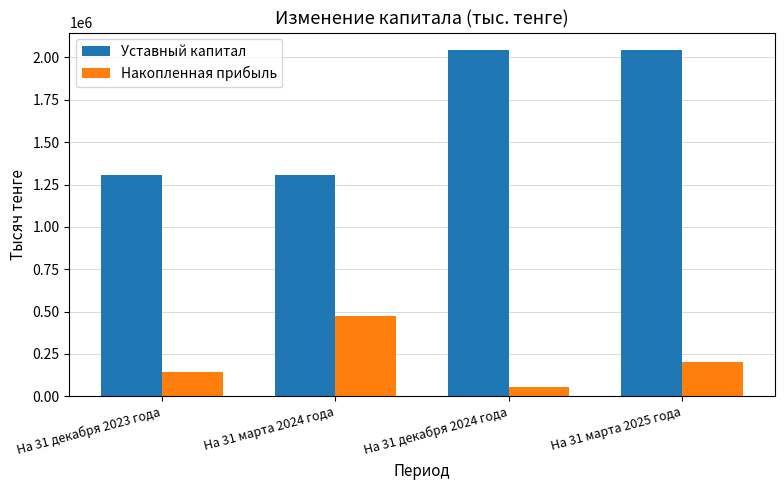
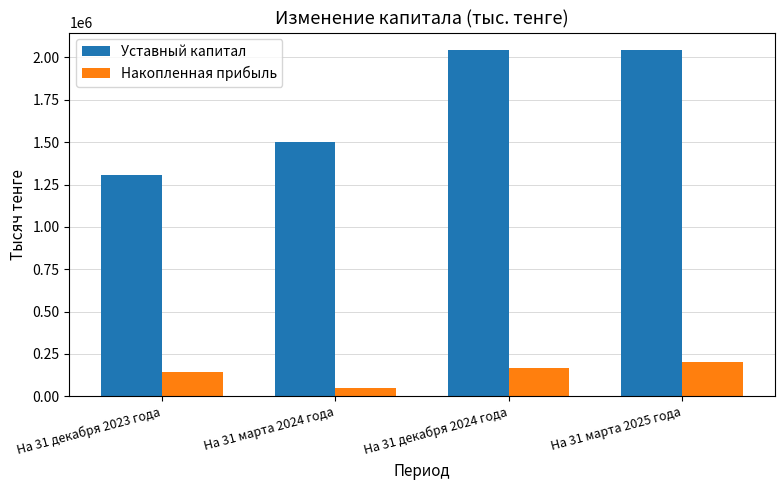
Уставный капитал, На 31 марта 2024 года: 1310000 -> 1500000
Накопленная прибыль, На 31 марта 2024 года: 480000 -> 50000
Накопленная прибыль, На 31 декабря 2024 года: 60000 -> 170000
